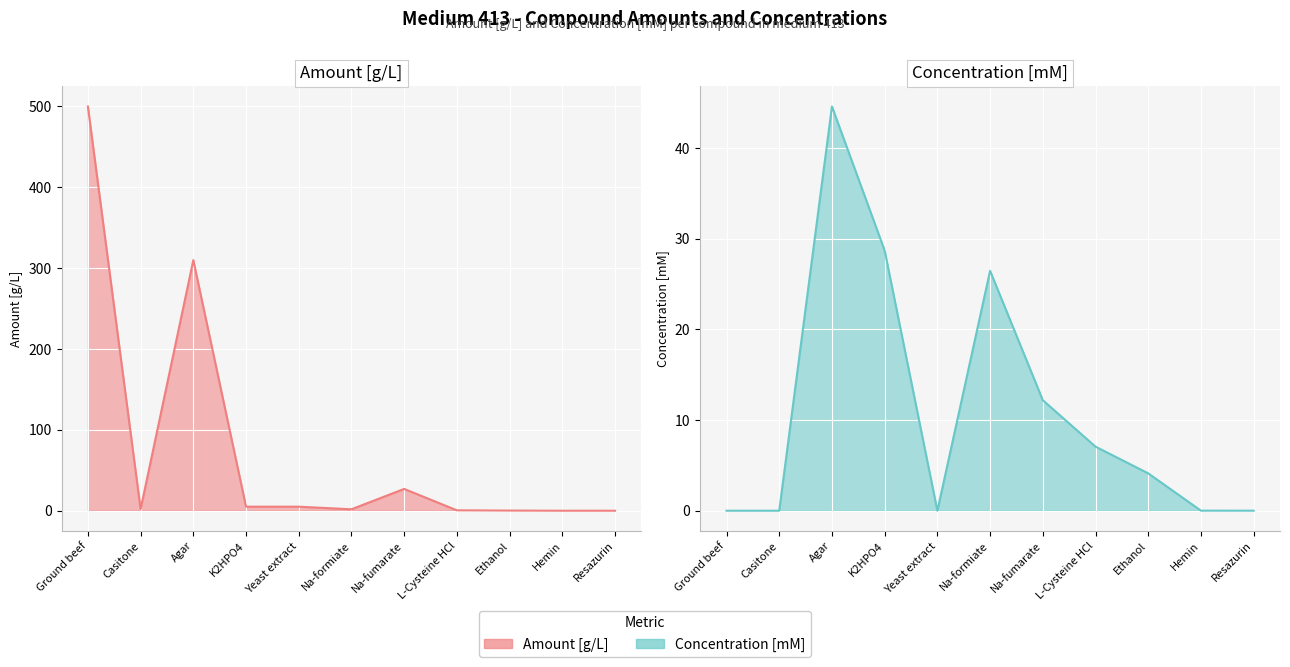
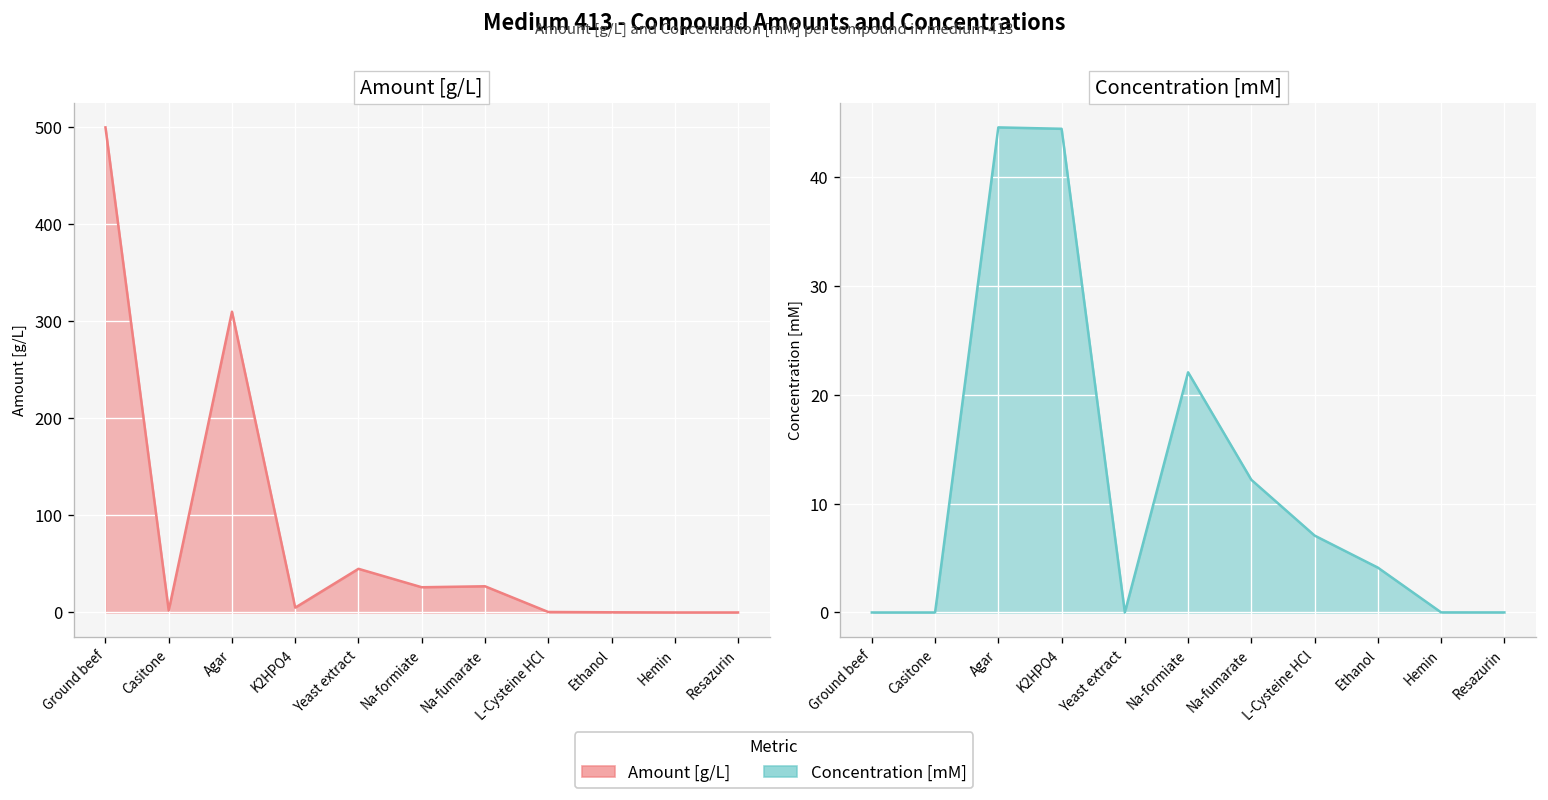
Amount [g/L], Yeast extract: 10 -> 50
Amount [g/L], Na-formiate: 0 -> 30
Concentration [mM], K2HPO4: 29 -> 44
Concentration [mM], Na-formiate: 26 -> 22
